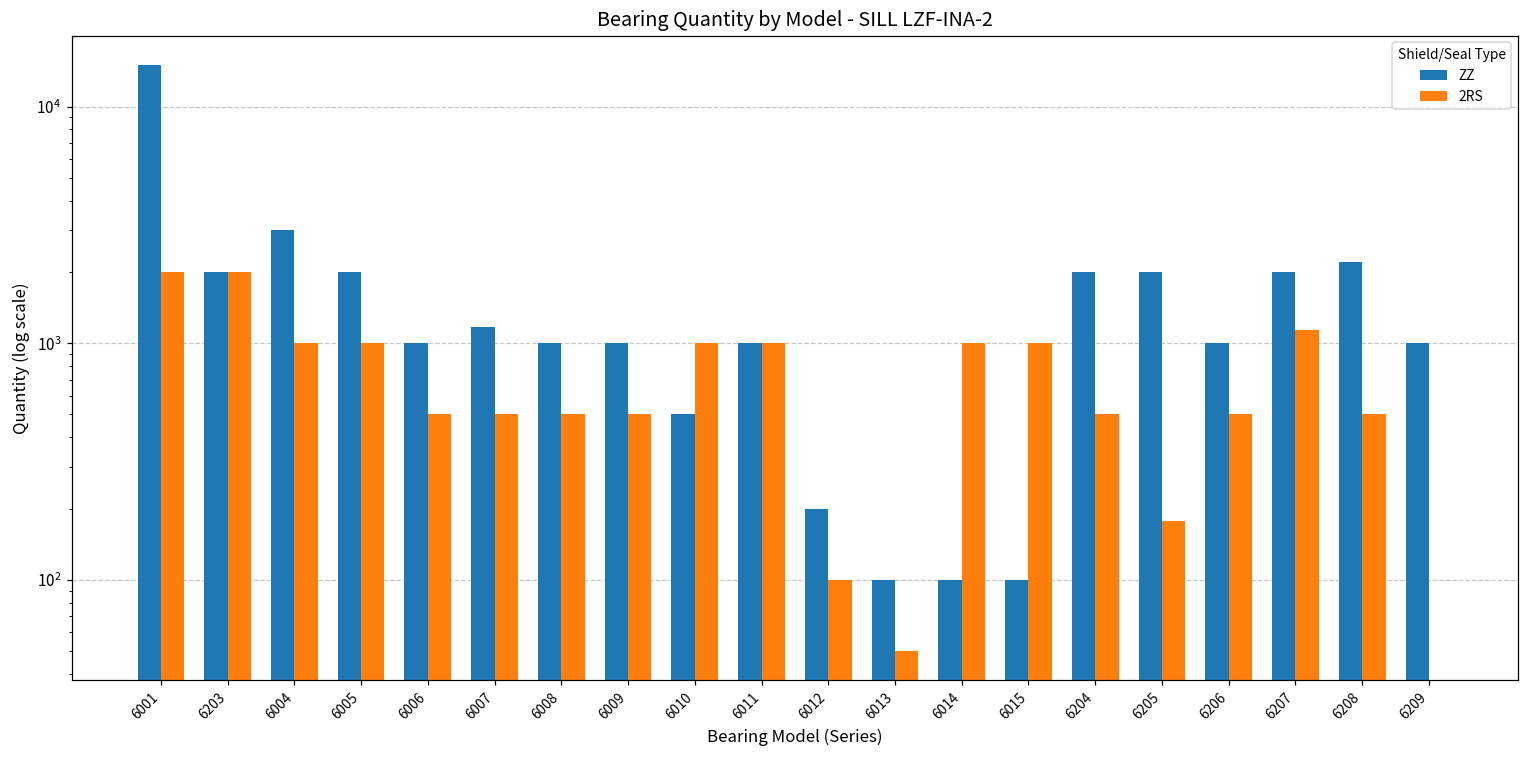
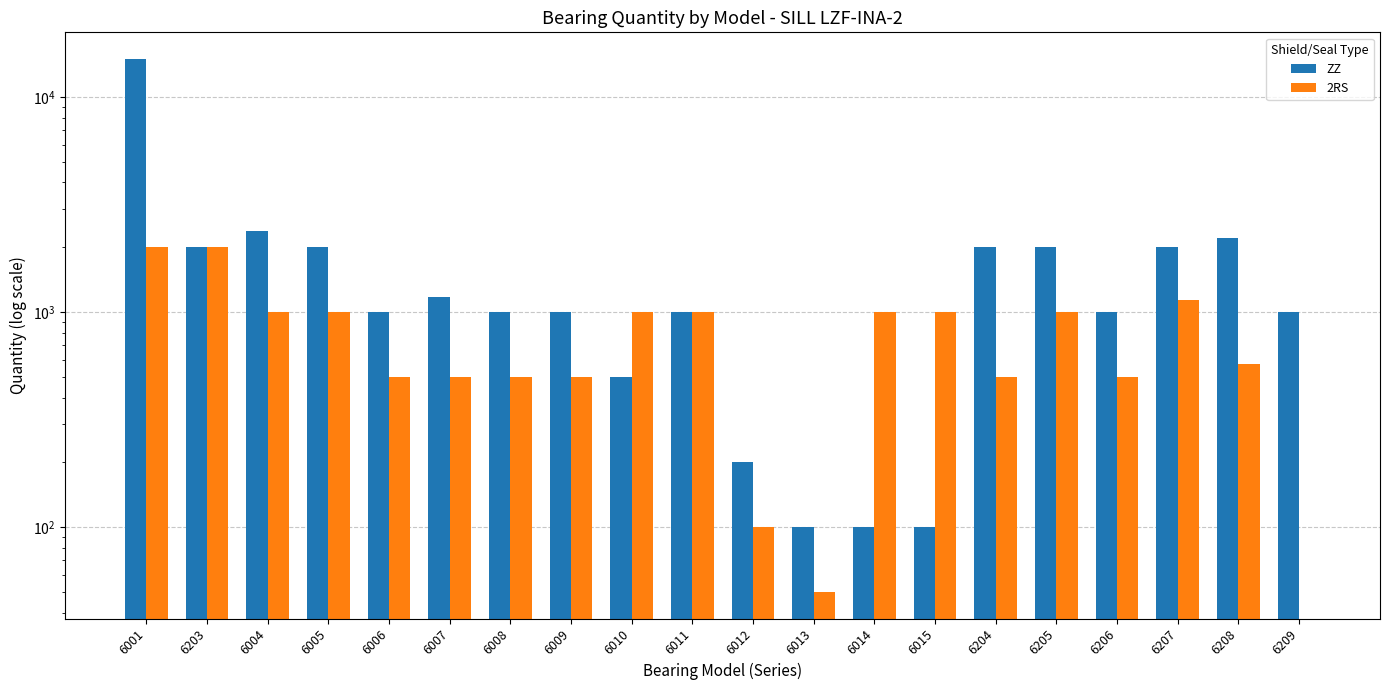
ZZ, 6004: 3000 -> 2400
2RS, 6205: 180 -> 1000
2RS, 6208: 500 -> 570
